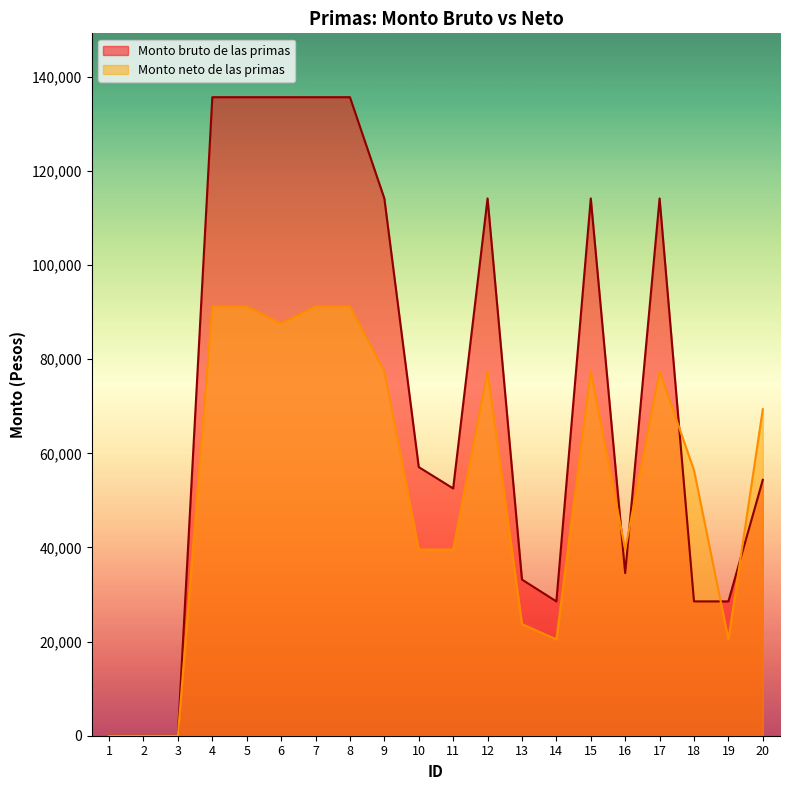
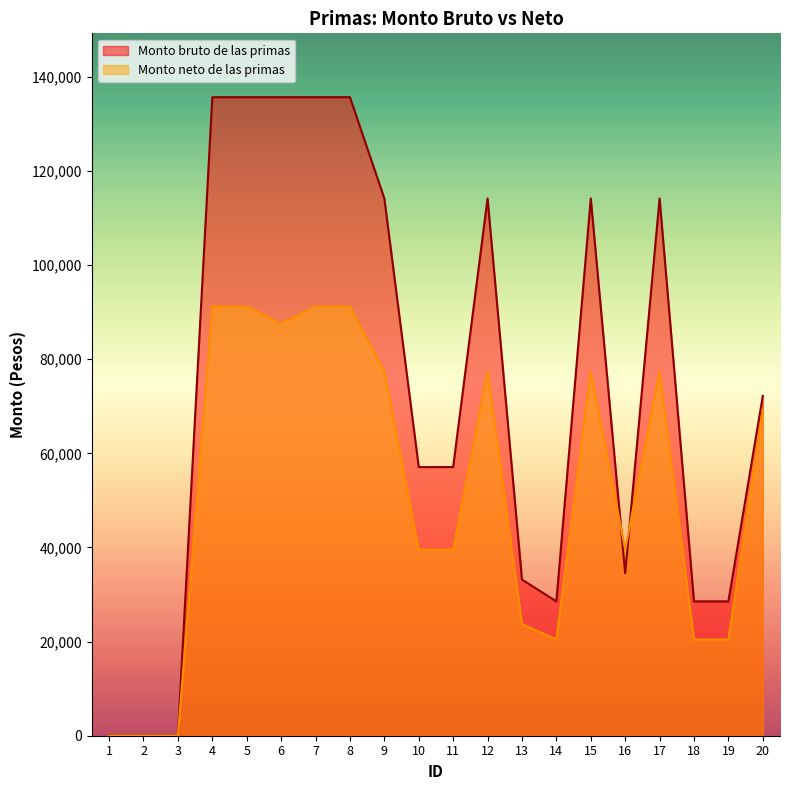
Monto bruto de las primas, 11: 53,000 -> 57,000
Monto neto de las primas, 18: 56,000 -> 20,000
Monto bruto de las primas, 20: 54,000 -> 72,000
